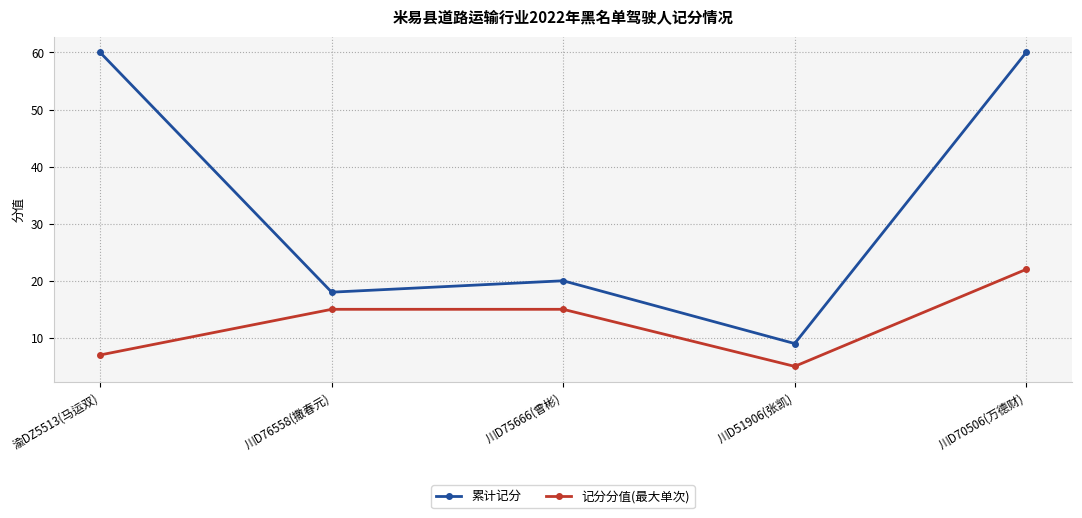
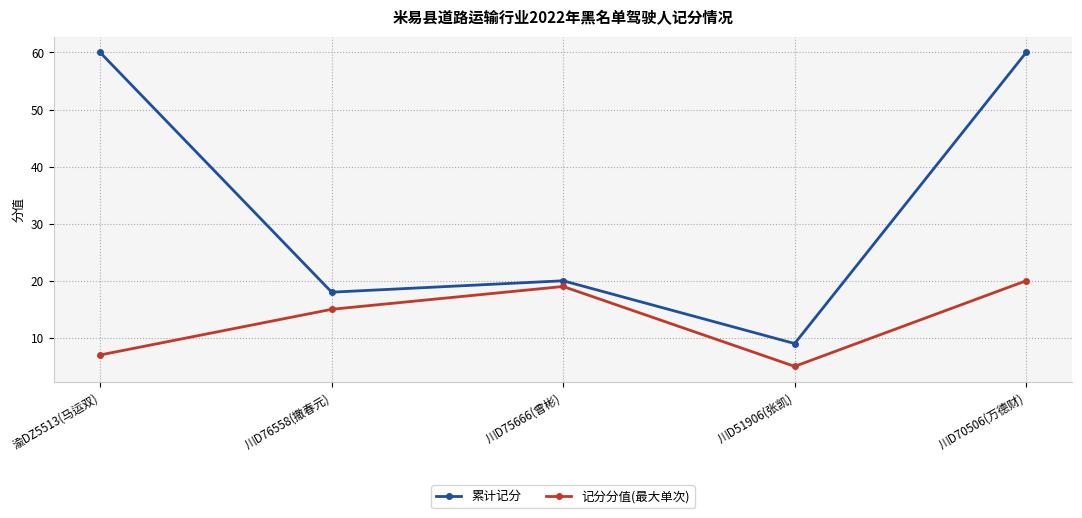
记分分值(最大单次), 川D75666(曾彬): 15 -> 19
记分分值(最大单次), 川D70506(万德财): 22 -> 20
